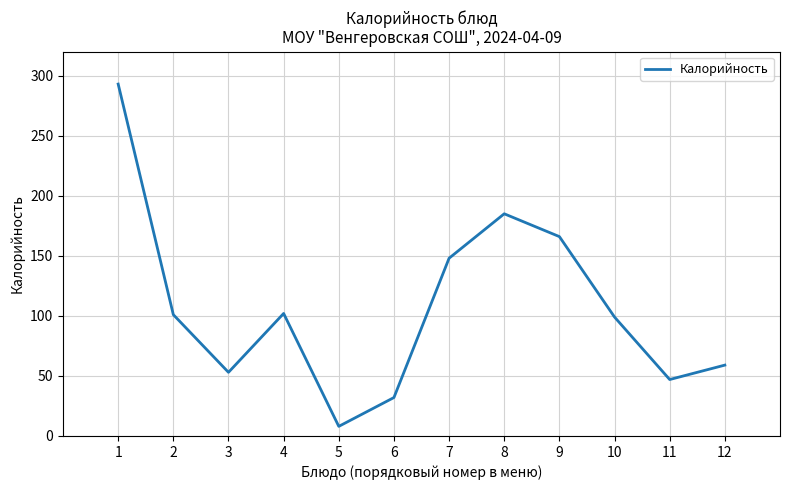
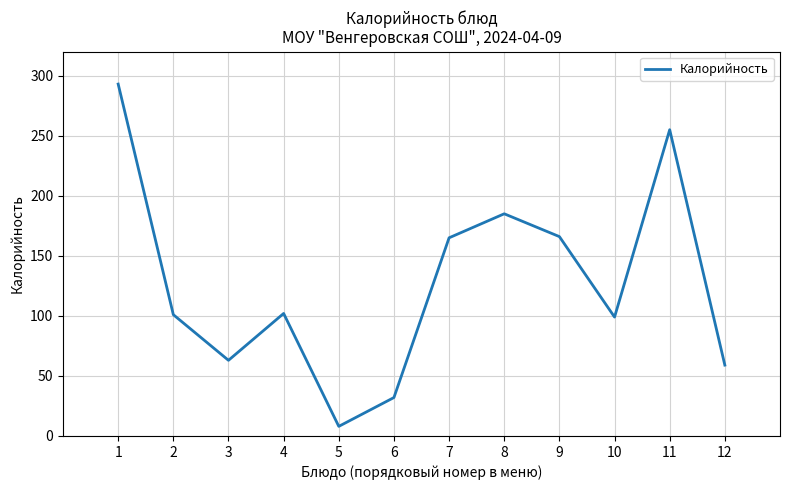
3: 53 -> 63
7: 148 -> 165
11: 47 -> 255
